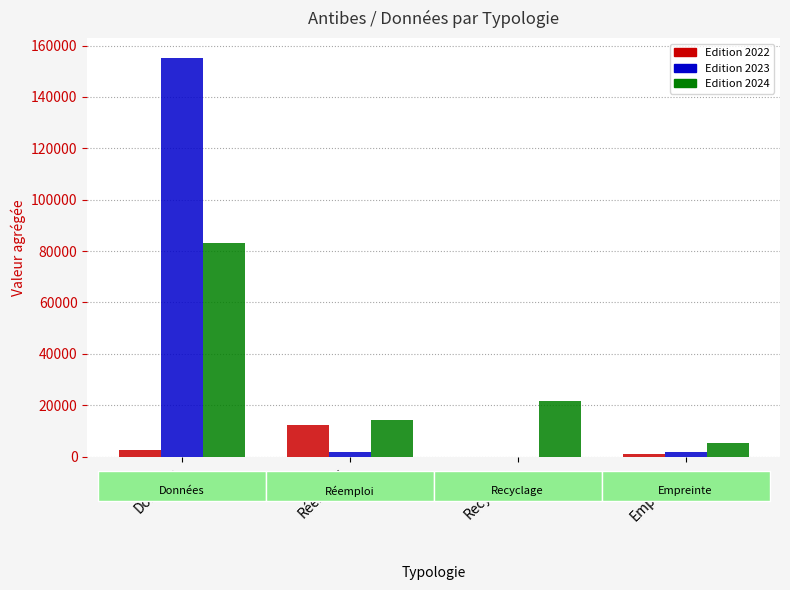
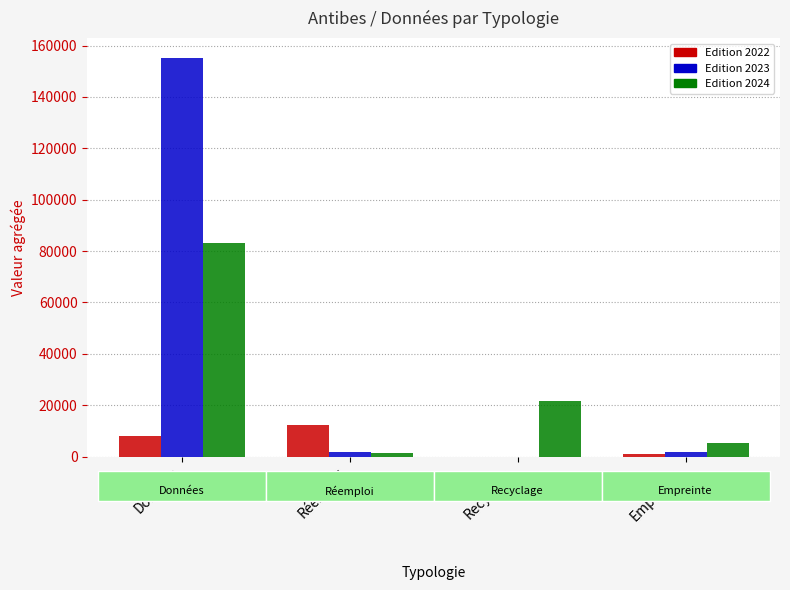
Edition 2022, Données: 3000 -> 8000
Edition 2024, Réemploi: 14000 -> 1000
